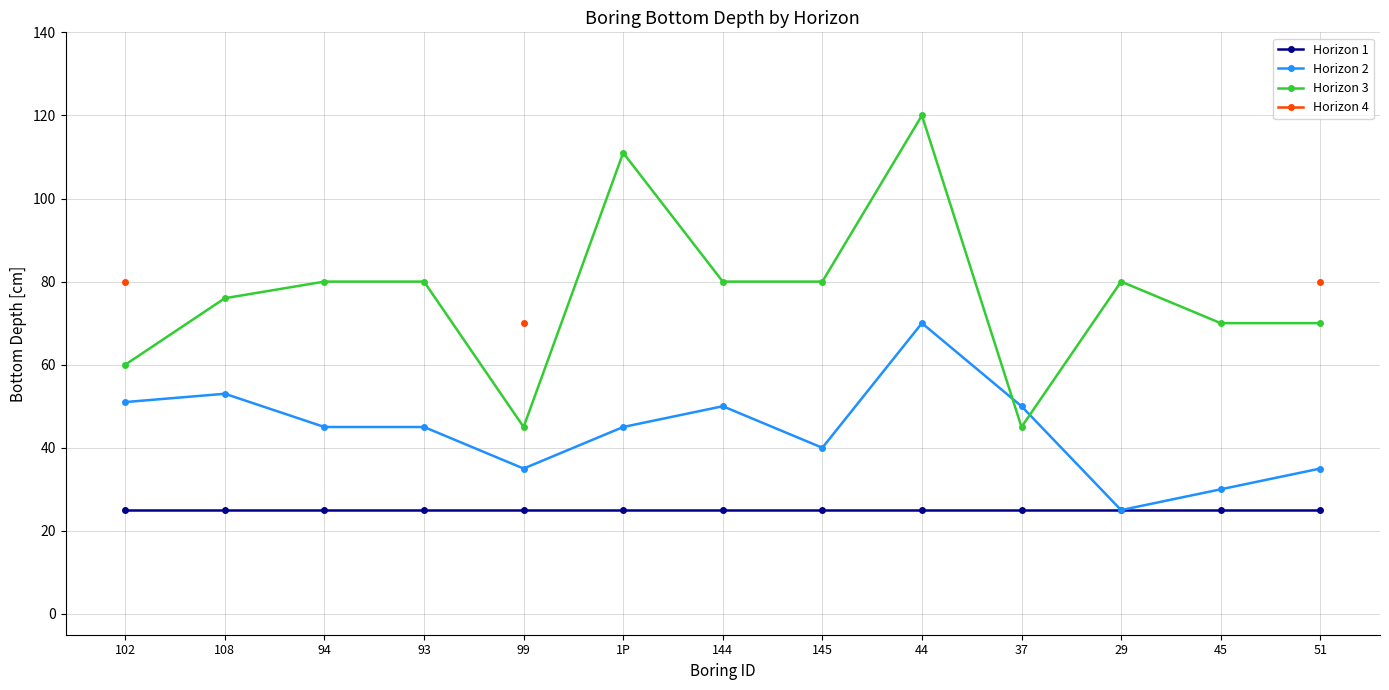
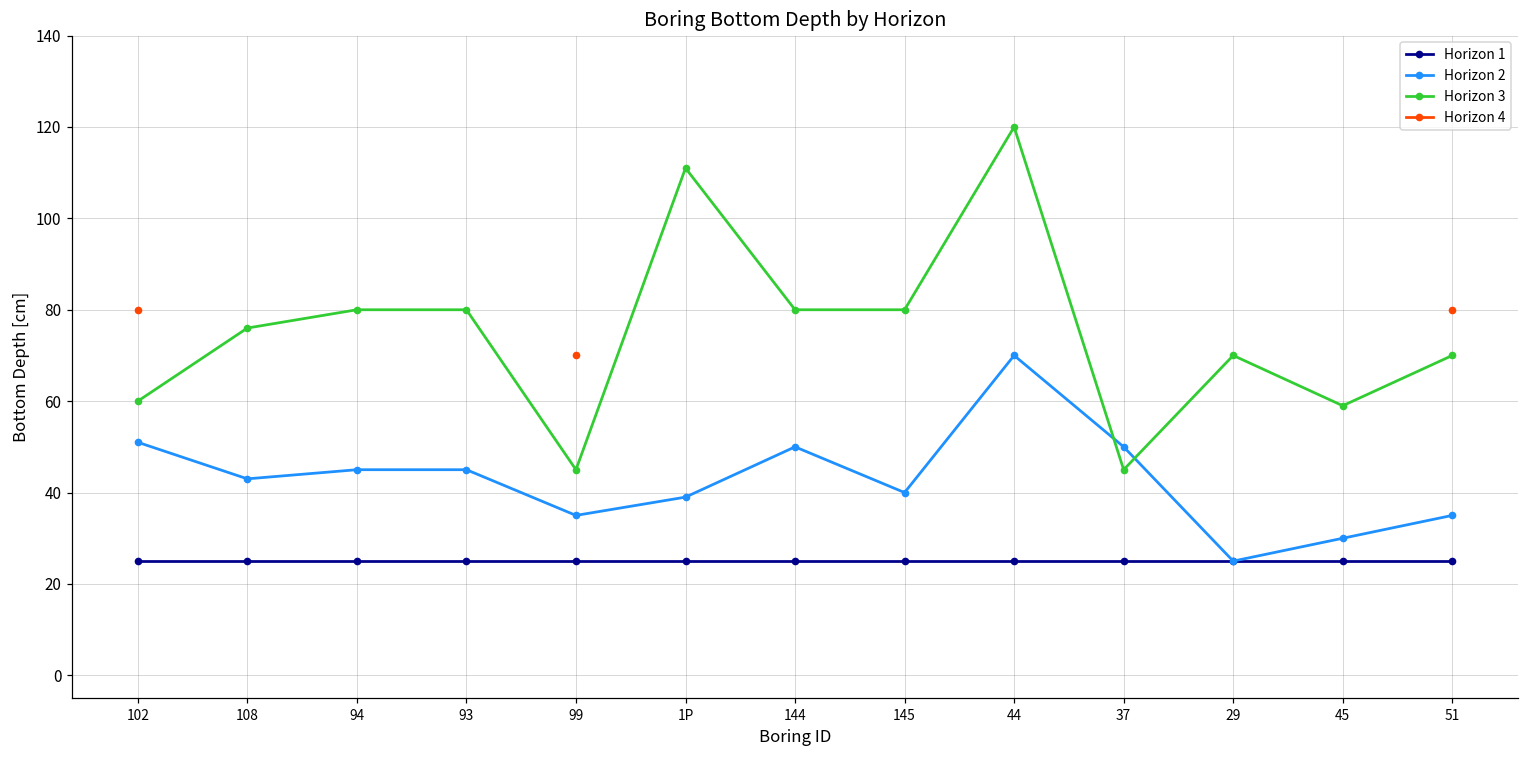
Horizon 2, 108: 53 -> 43
Horizon 2, 1P: 45 -> 39
Horizon 3, 29: 80 -> 70
Horizon 3, 45: 70 -> 59
